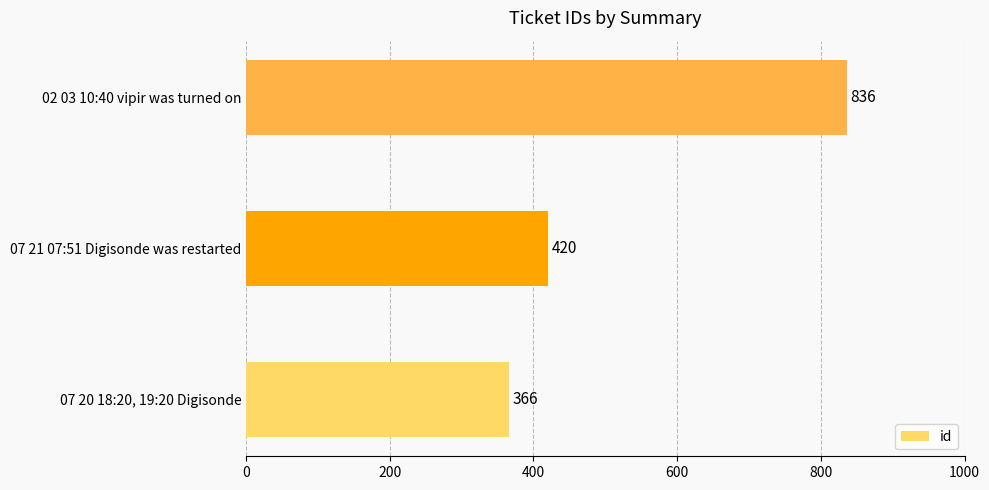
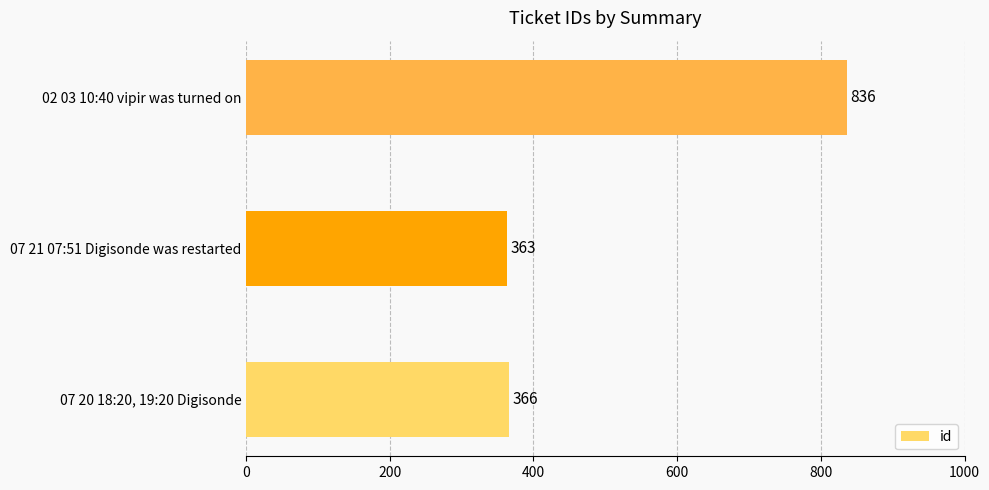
07 21 07:51 Digisonde was restarted: 420 -> 363
